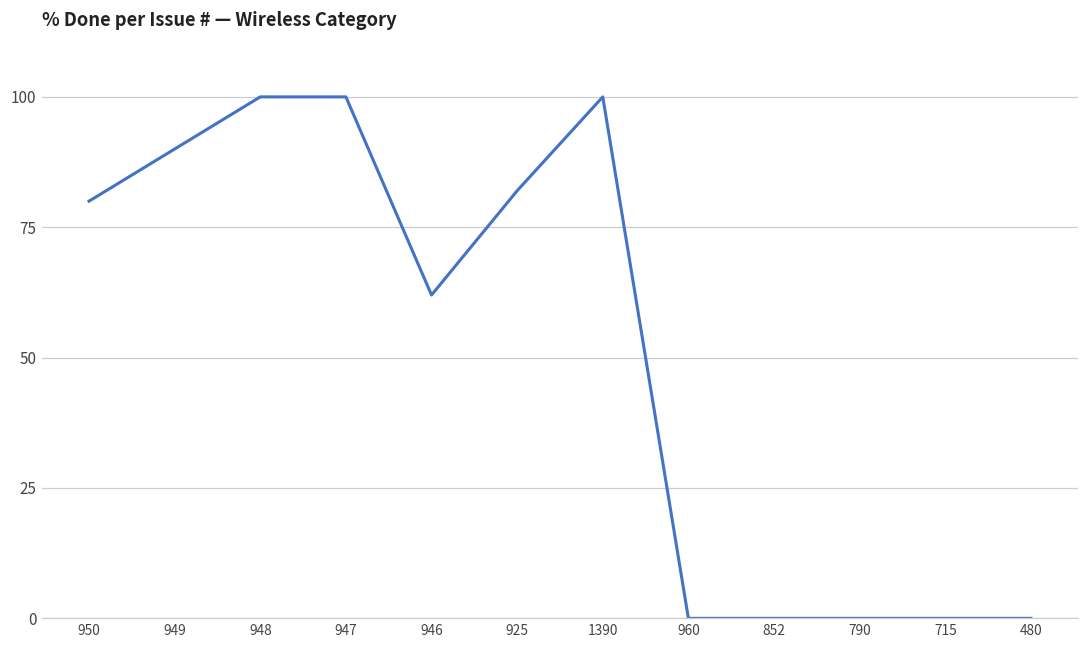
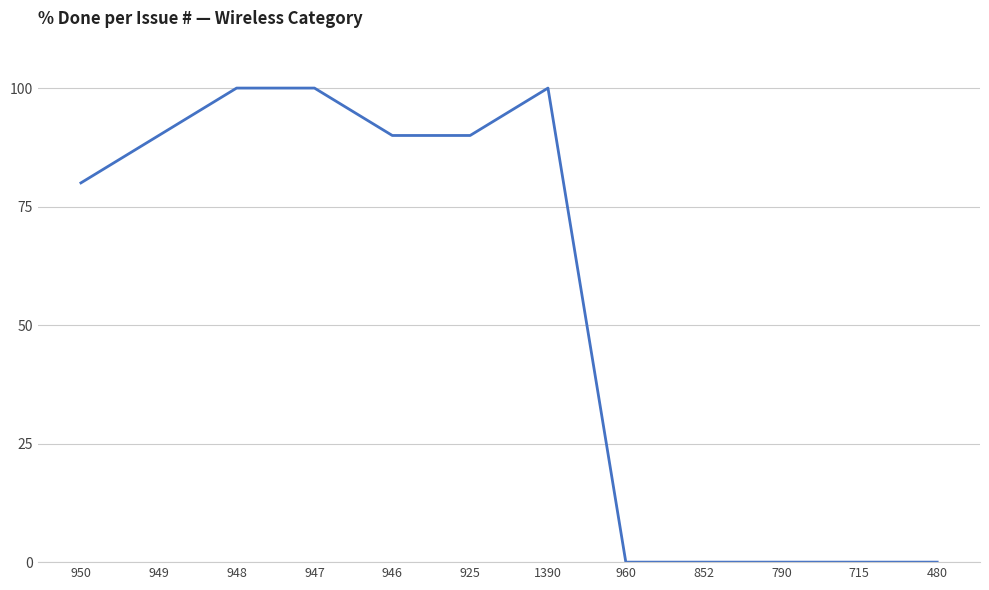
946: 62 -> 90
925: 82 -> 90
